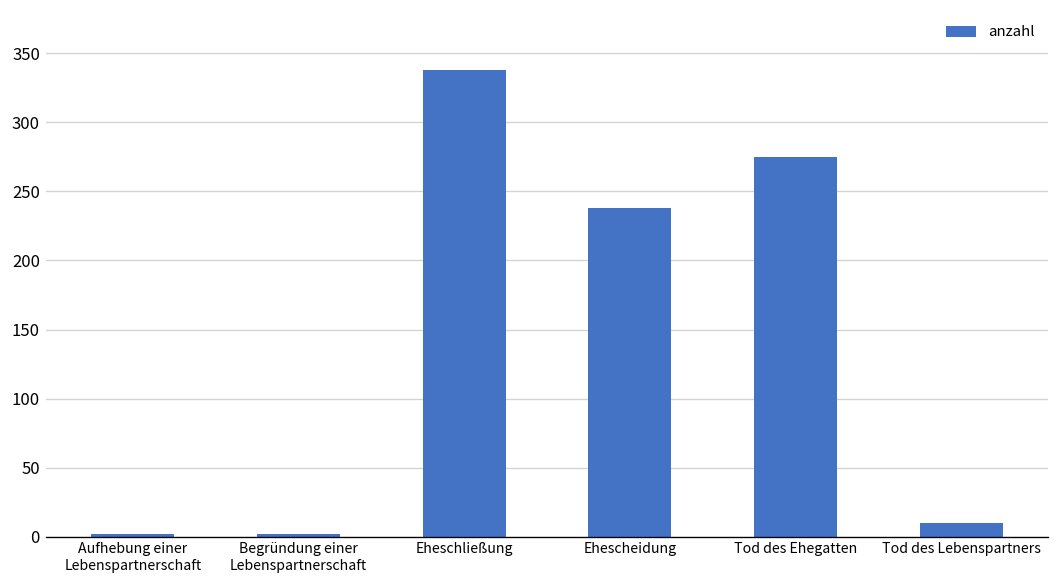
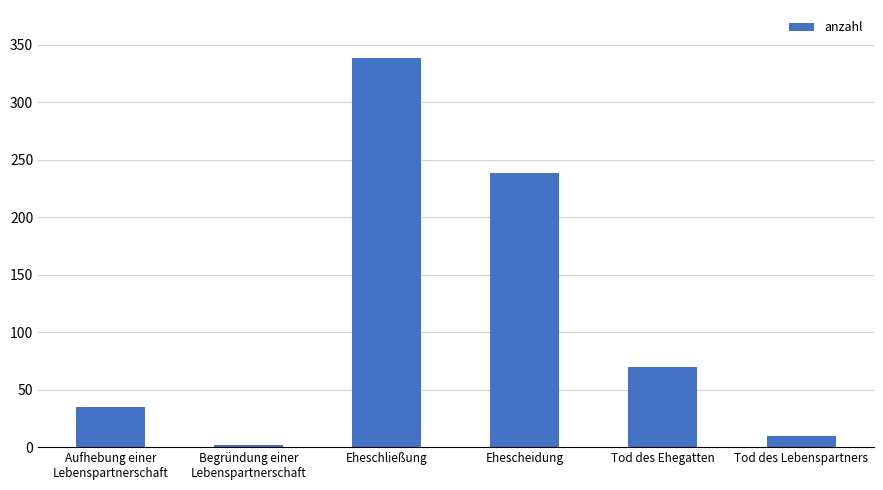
Aufhebung einer Lebenspartnerschaft: 2 -> 35
Tod des Ehegatten: 275 -> 70
